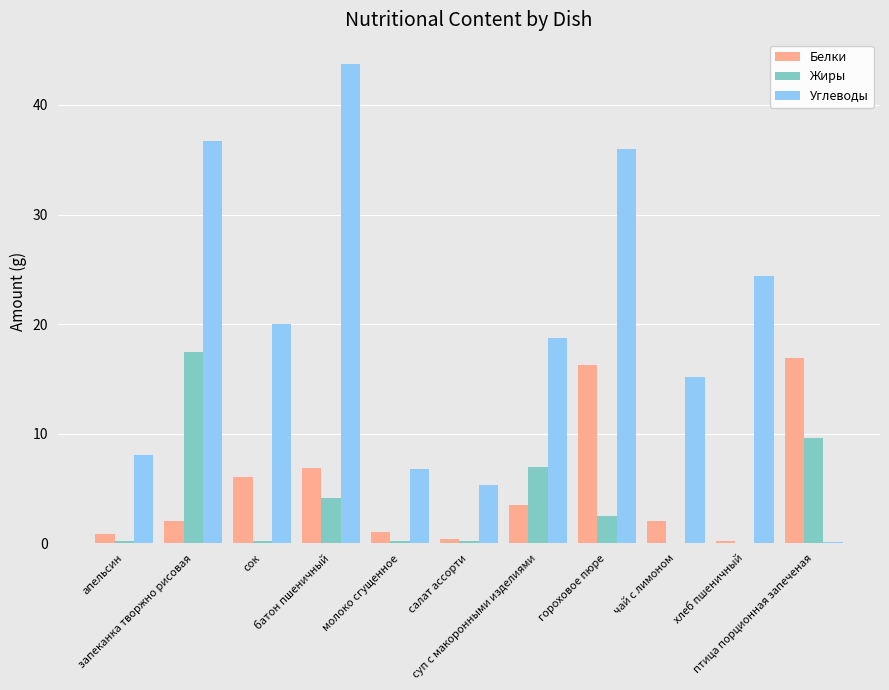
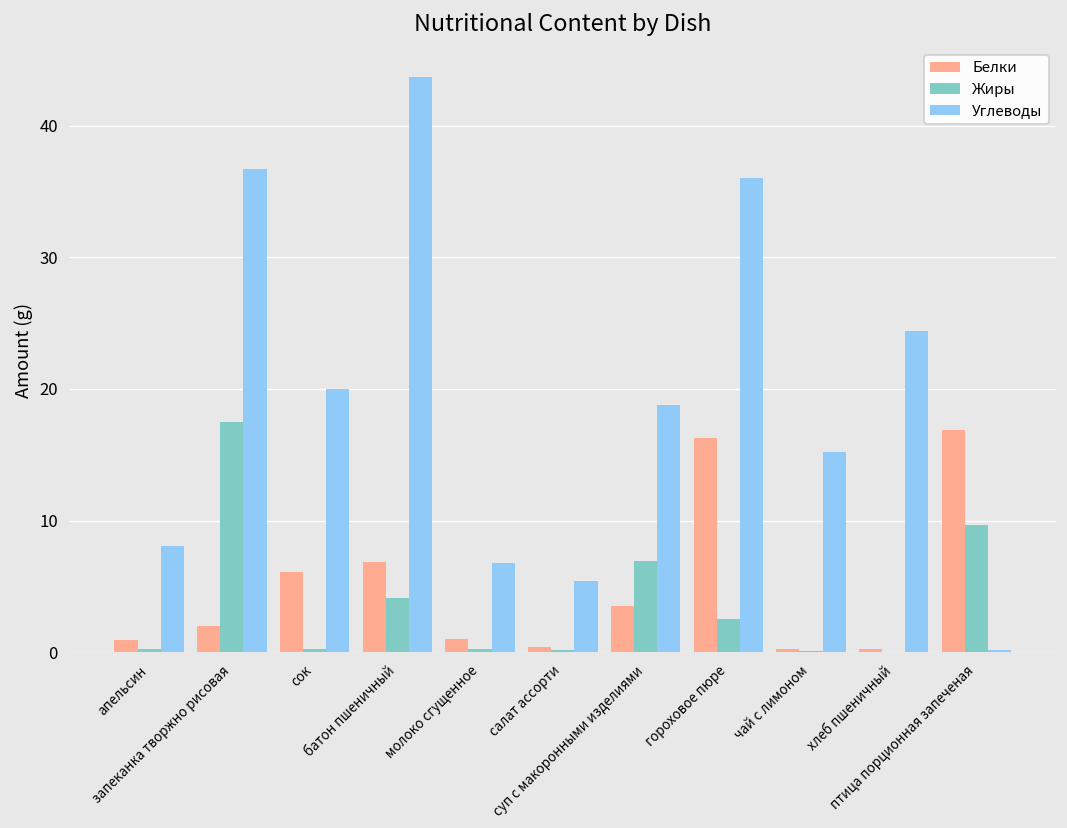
Белки, чай с лимоном: 2.0 -> 0.3
